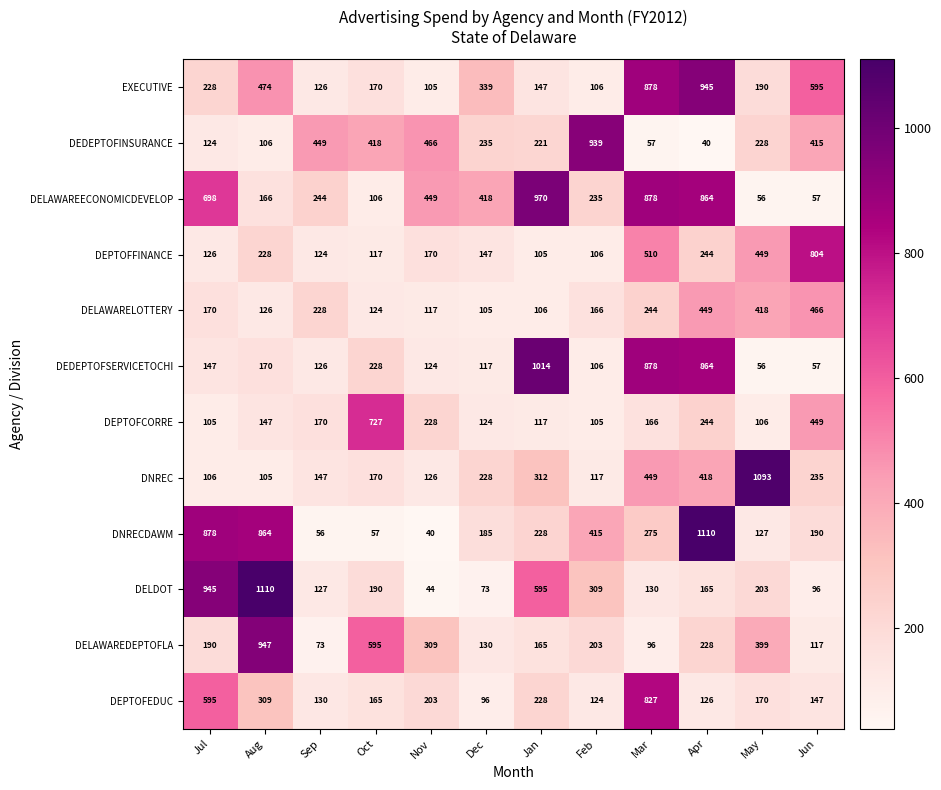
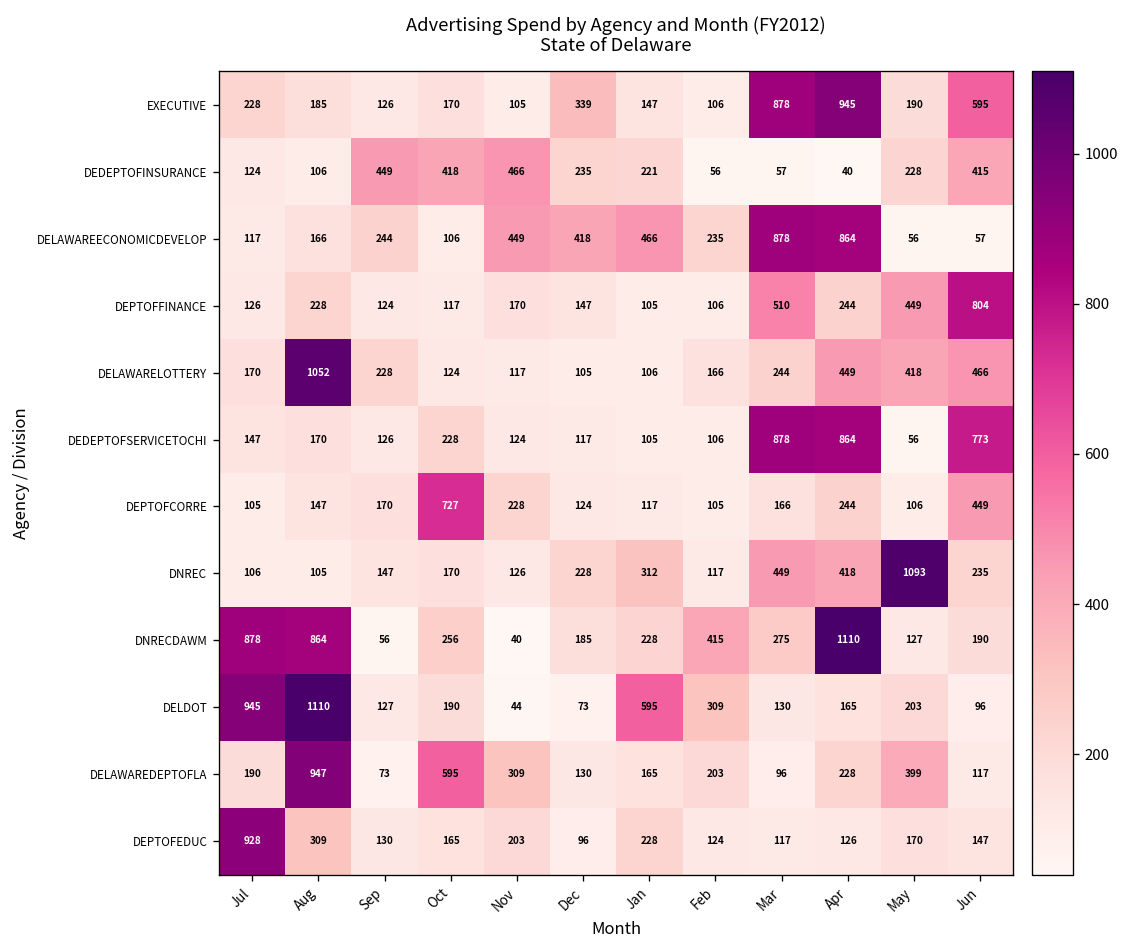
EXECUTIVE, Aug: 474 -> 185
DEDEPTOFINSURANCE, Feb: 939 -> 56
DELAWAREECONOMICDEVELOP, Jul: 698 -> 117
DELAWAREECONOMICDEVELOP, Jan: 970 -> 466
DELAWARELOTTERY, Aug: 126 -> 1052
DEDEPTOFSERVICETOCHI, Jan: 1014 -> 105
DEDEPTOFSERVICETOCHI, Jun: 57 -> 773
DNRECDAWM, Oct: 57 -> 256
DEPTOFEDUC, Jul: 595 -> 928
DEPTOFEDUC, Mar: 827 -> 117
